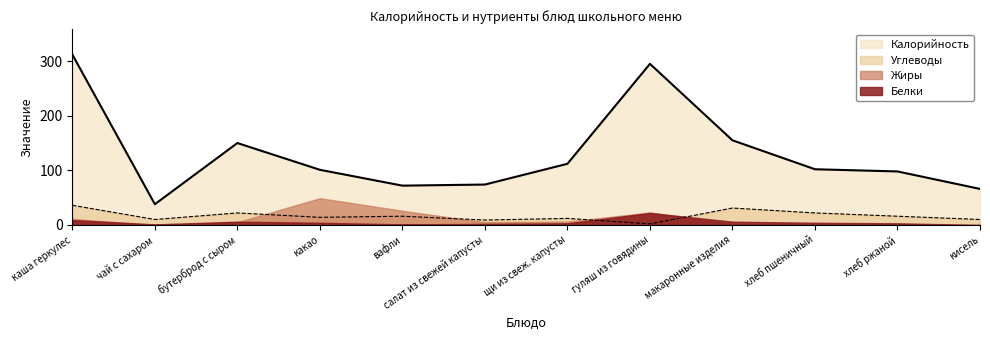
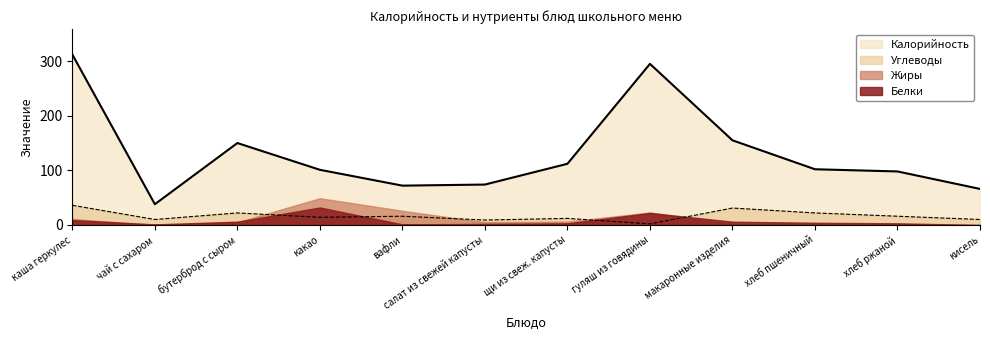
Белки, какао: 0 -> 30
